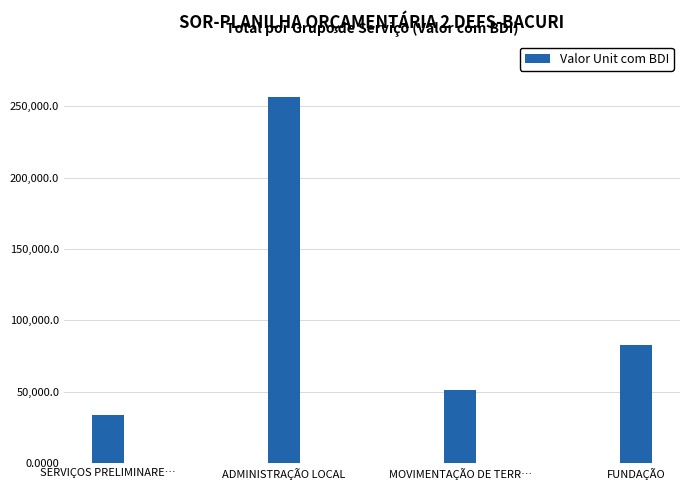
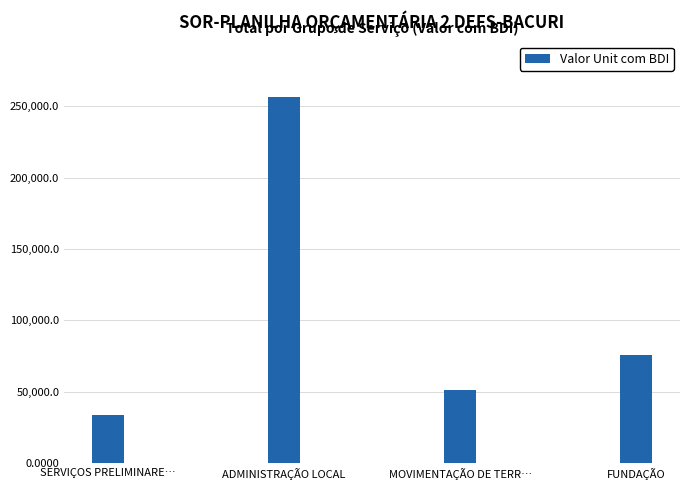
FUNDAÇÃO: 83,000 -> 76,000
